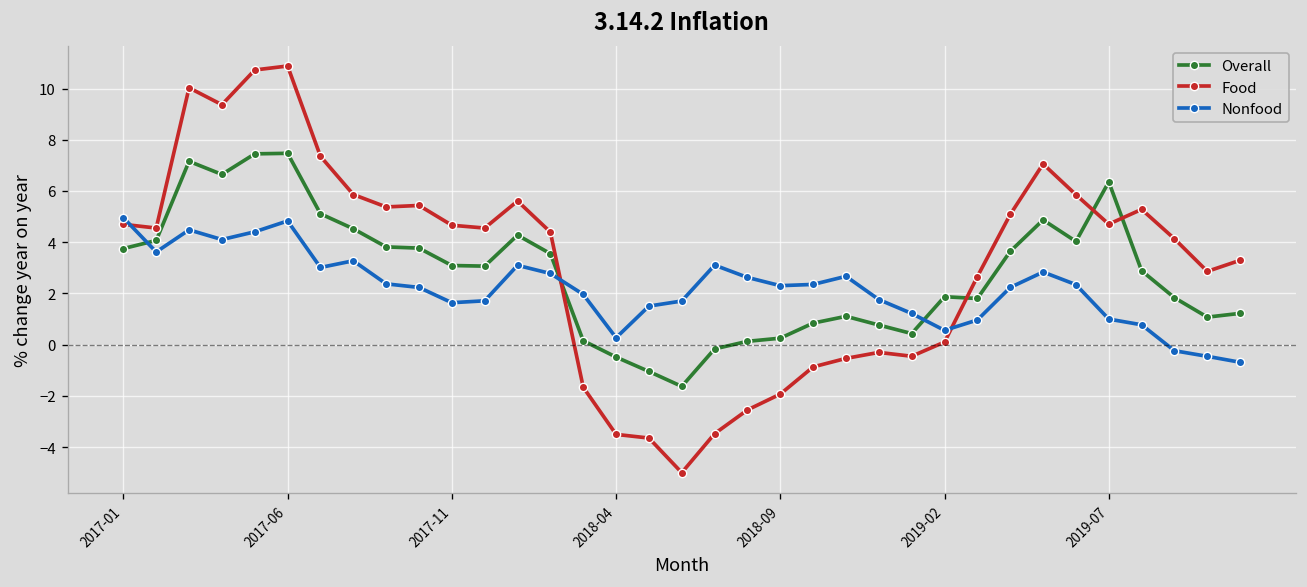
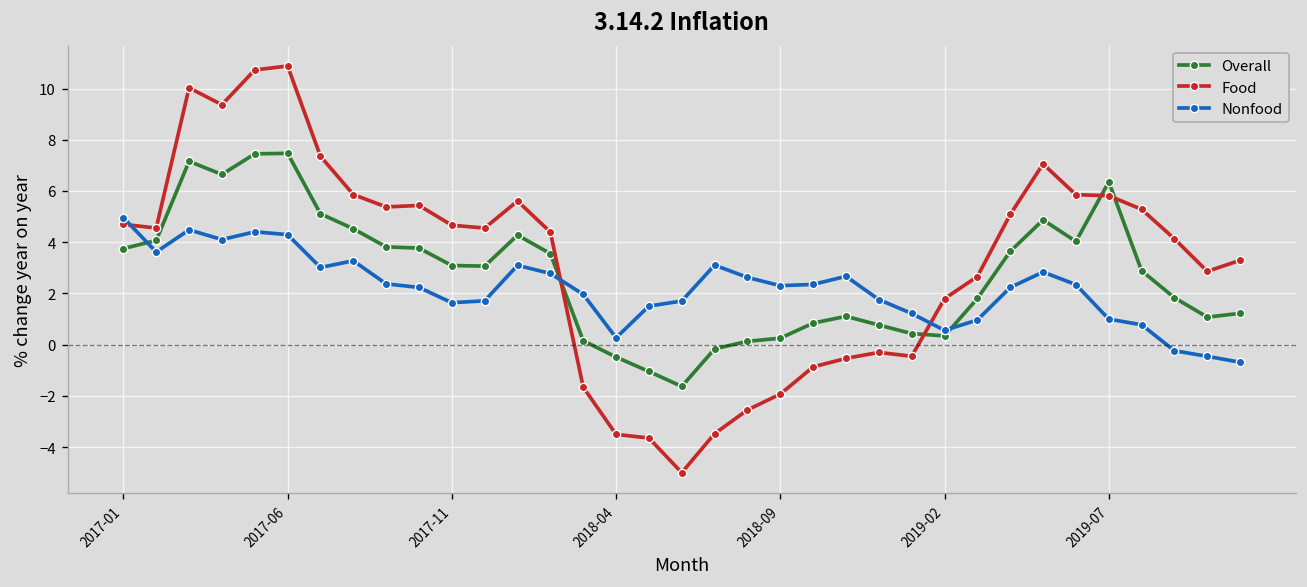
Nonfood, 2017-06: 4.8 -> 4.3
Overall, 2019-02: 1.9 -> 0.3
Food, 2019-02: 0.1 -> 1.8
Food, 2019-07: 4.7 -> 5.8
